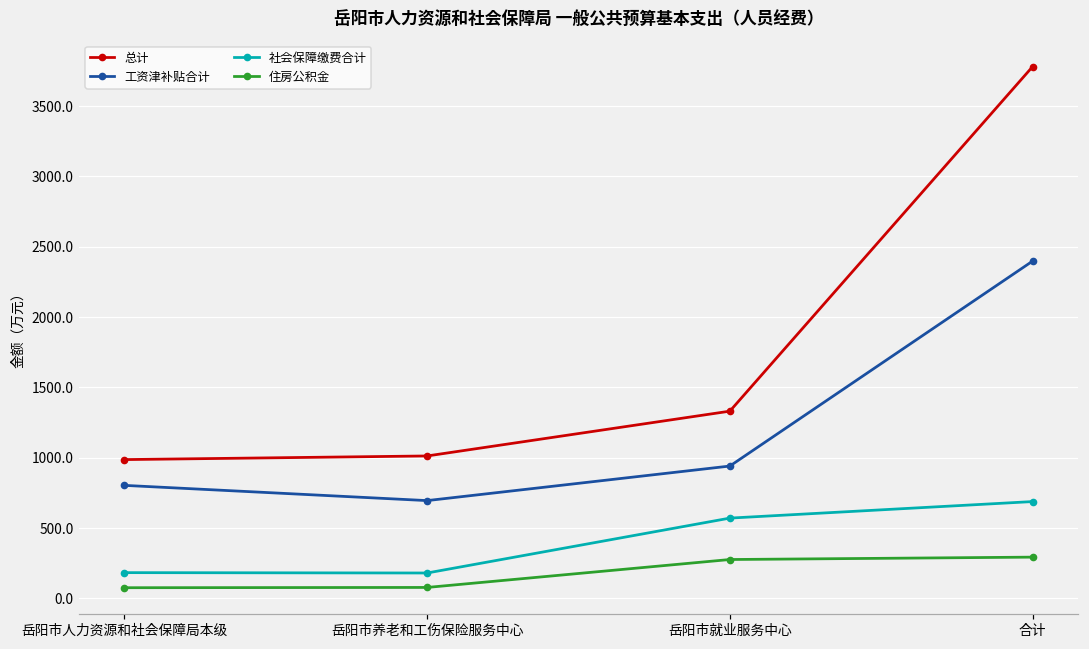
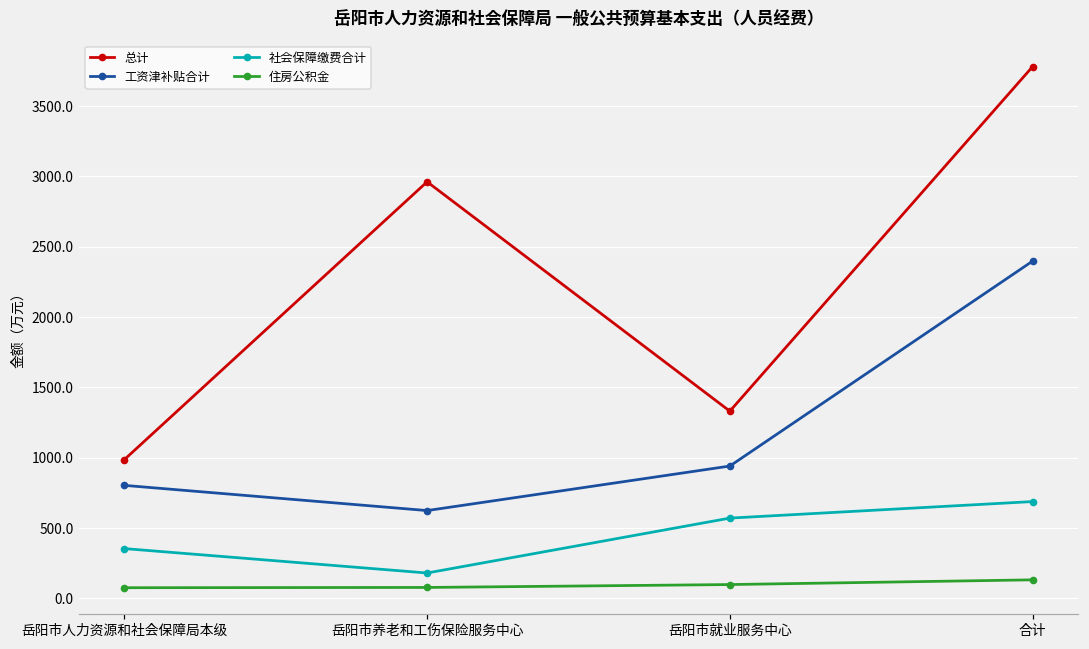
社会保障缴费合计, 岳阳市人力资源和社会保障局本级: 180 -> 350
总计, 岳阳市养老和工伤保险服务中心: 1010 -> 2960
工资津补贴合计, 岳阳市养老和工伤保险服务中心: 690 -> 620
住房公积金, 岳阳市就业服务中心: 280 -> 100
住房公积金, 合计: 290 -> 130
